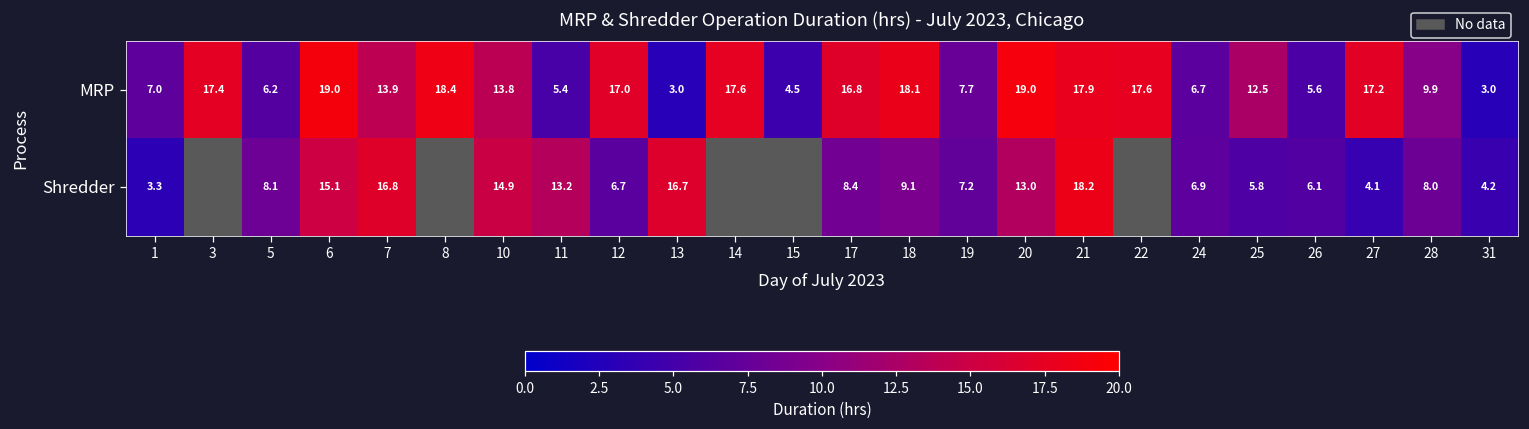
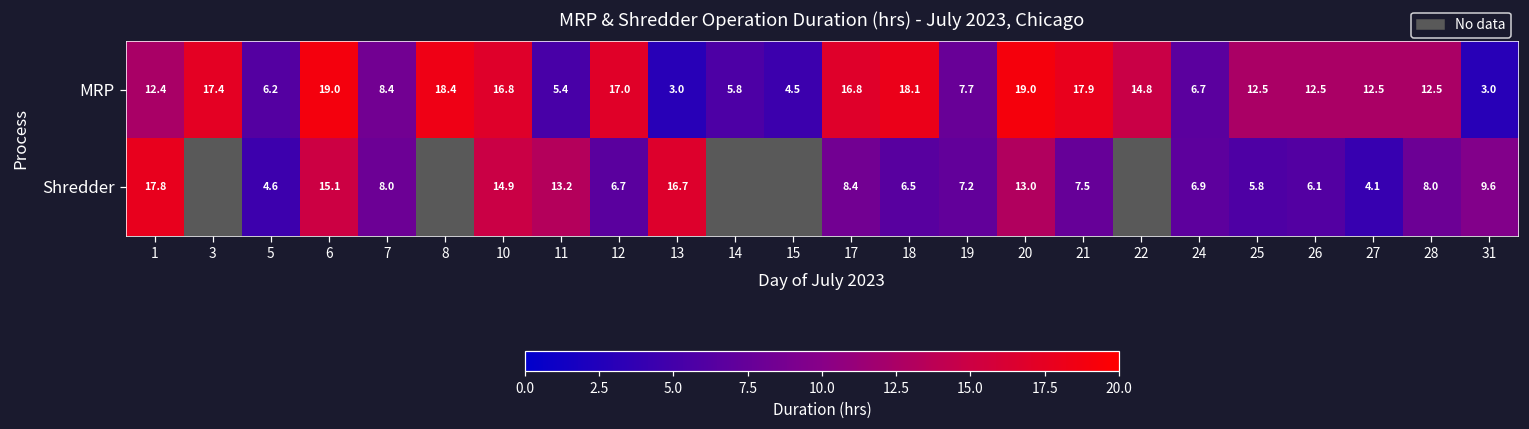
MRP, 1: 7.0 -> 12.4
MRP, 7: 13.9 -> 8.4
MRP, 10: 13.8 -> 16.8
MRP, 14: 17.6 -> 5.8
MRP, 22: 17.6 -> 14.8
MRP, 26: 5.6 -> 12.5
MRP, 27: 17.2 -> 12.5
MRP, 28: 9.9 -> 12.5
Shredder, 1: 3.3 -> 17.8
Shredder, 5: 8.1 -> 4.6
Shredder, 7: 16.8 -> 8.0
Shredder, 18: 9.1 -> 6.5
Shredder, 21: 18.2 -> 7.5
Shredder, 31: 4.2 -> 9.6
